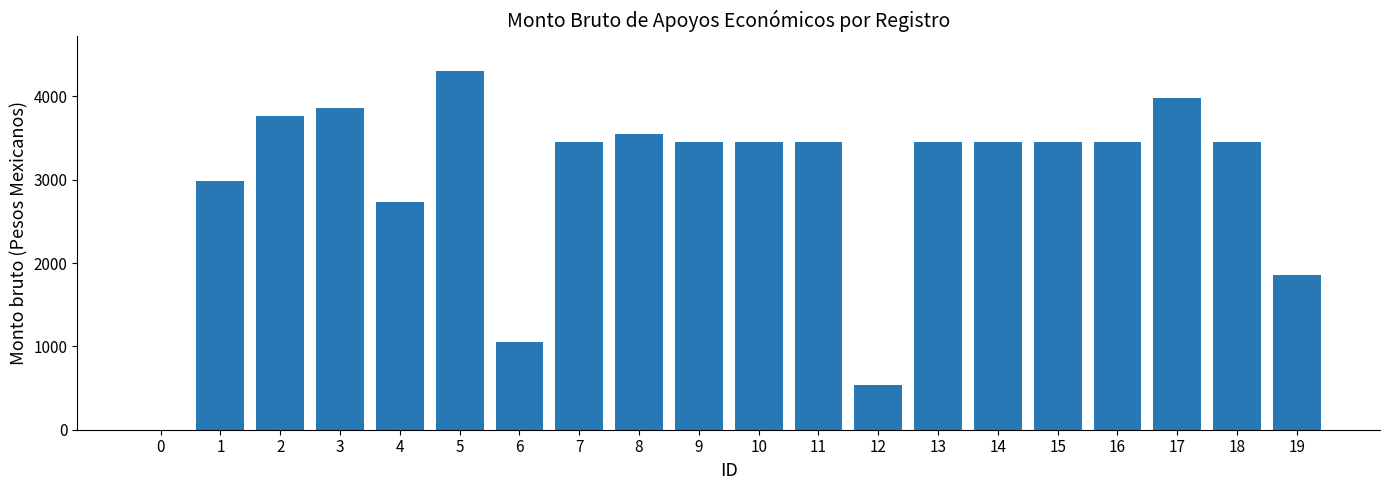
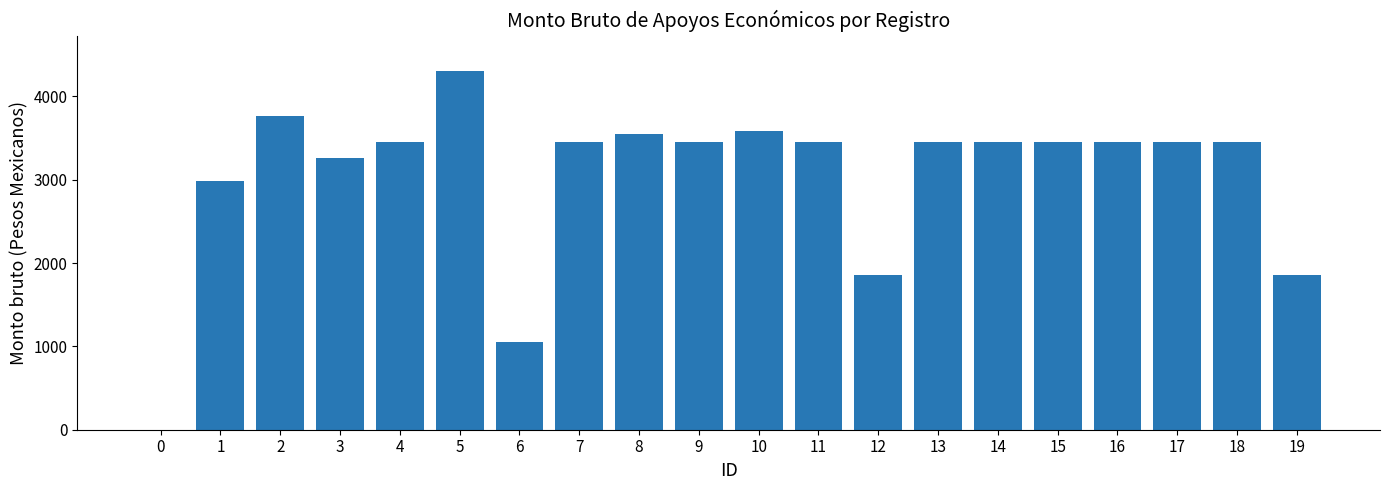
3: 3900 -> 3300
4: 2700 -> 3500
10: 3500 -> 3600
12: 500 -> 1900
17: 4000 -> 3500
